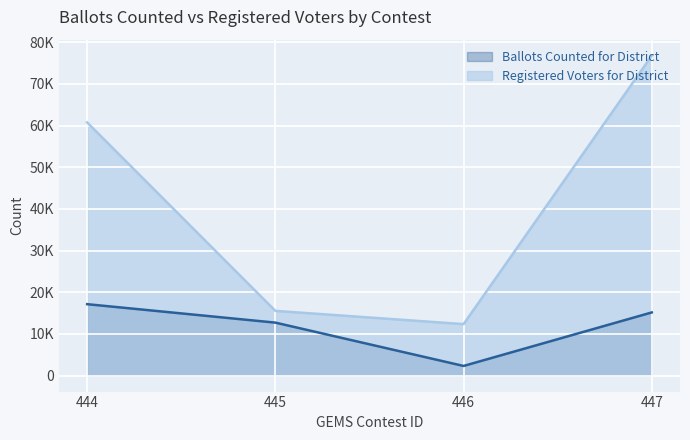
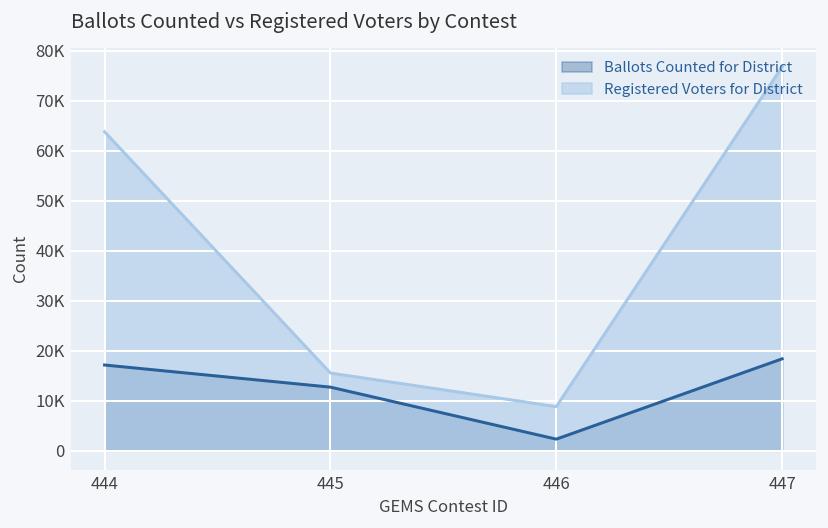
Registered Voters for District, 444: 61000 -> 64000
Registered Voters for District, 446: 12000 -> 9000
Ballots Counted for District, 447: 15000 -> 18000
